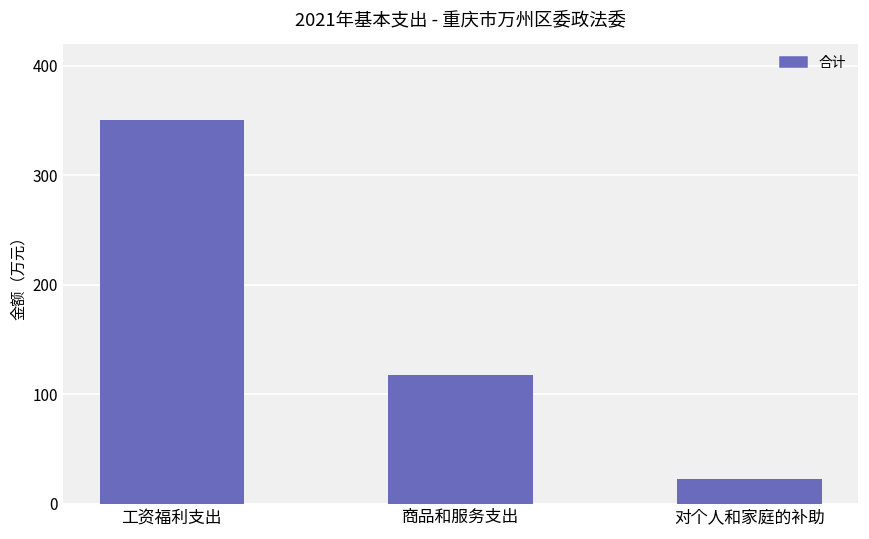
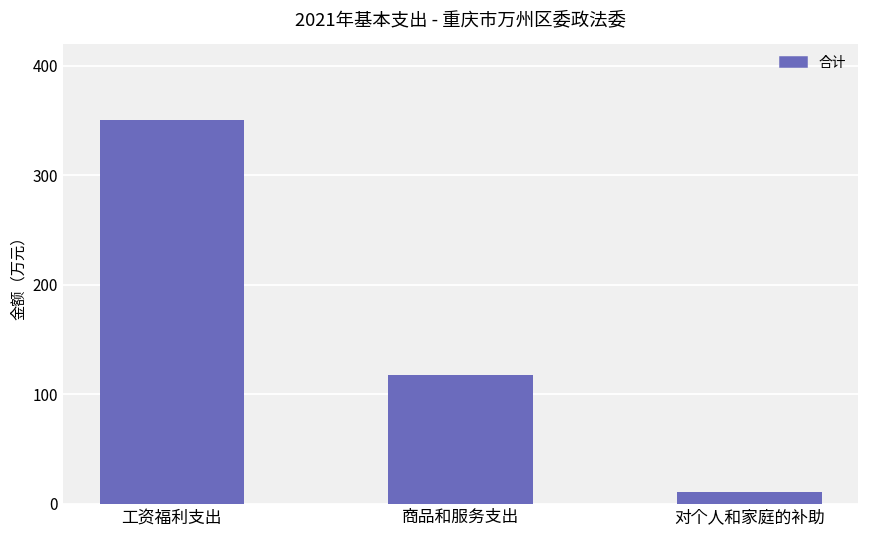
对个人和家庭的补助: 20 -> 10
